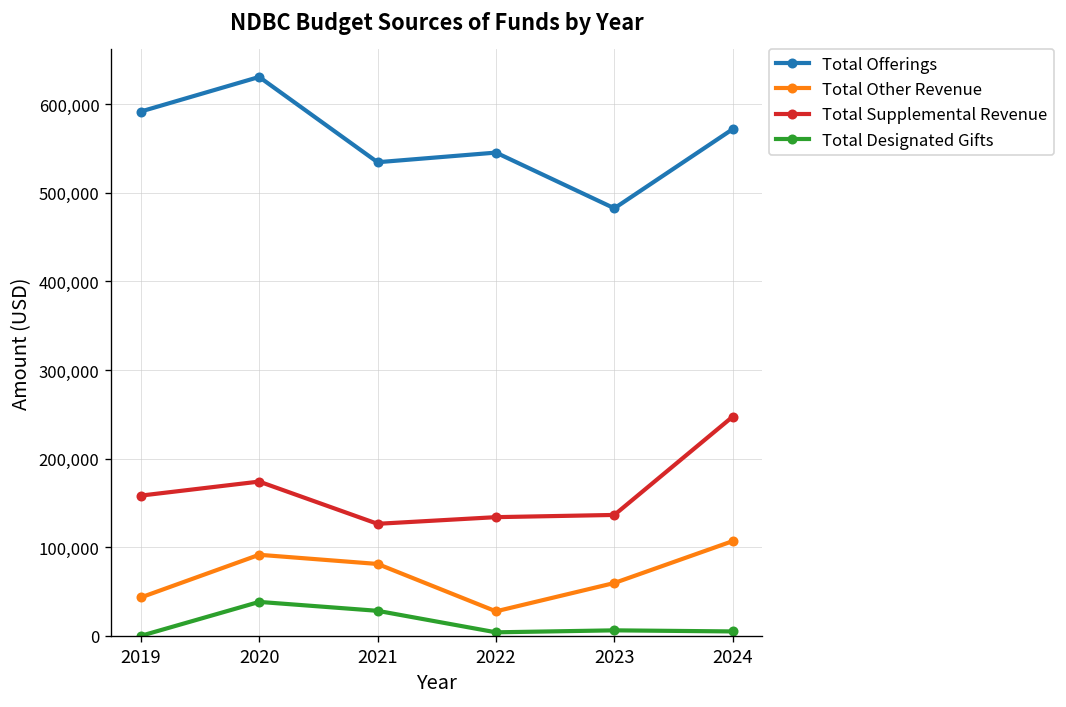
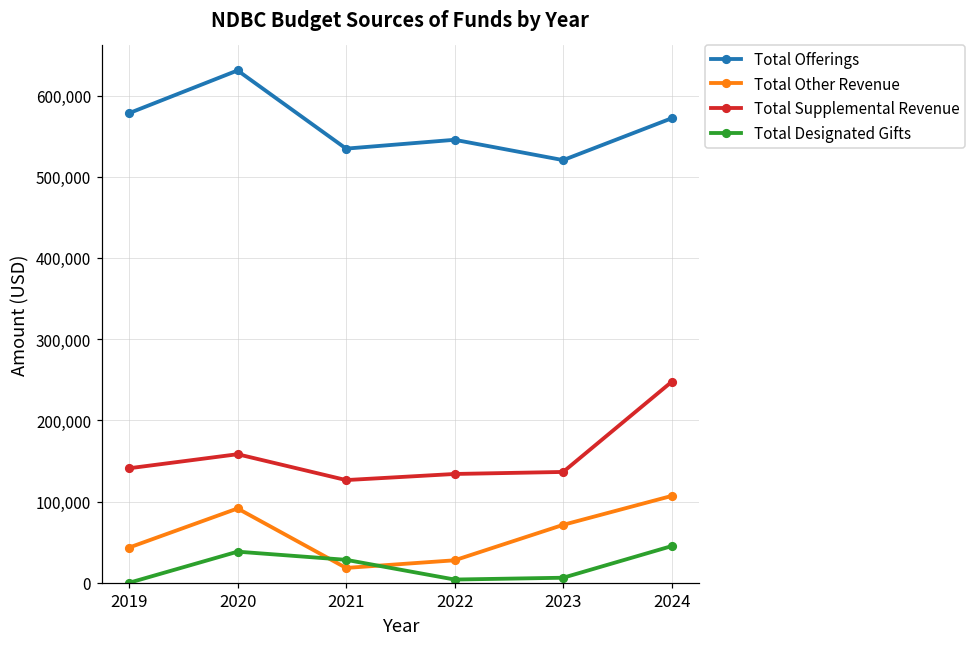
Total Offerings, 2019: 590,000 -> 580,000
Total Supplemental Revenue, 2019: 160,000 -> 140,000
Total Supplemental Revenue, 2020: 170,000 -> 160,000
Total Other Revenue, 2021: 80,000 -> 20,000
Total Offerings, 2023: 480,000 -> 520,000
Total Other Revenue, 2023: 60,000 -> 70,000
Total Designated Gifts, 2024: 10,000 -> 50,000
